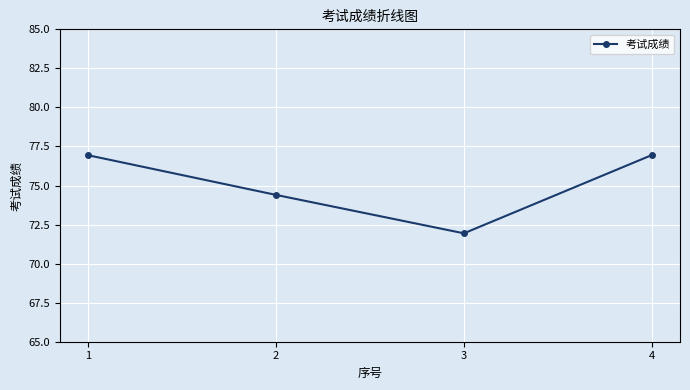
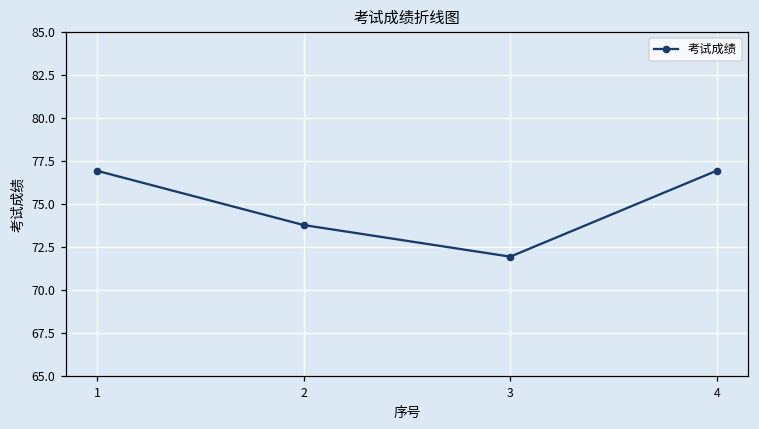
2: 74.4 -> 73.8
